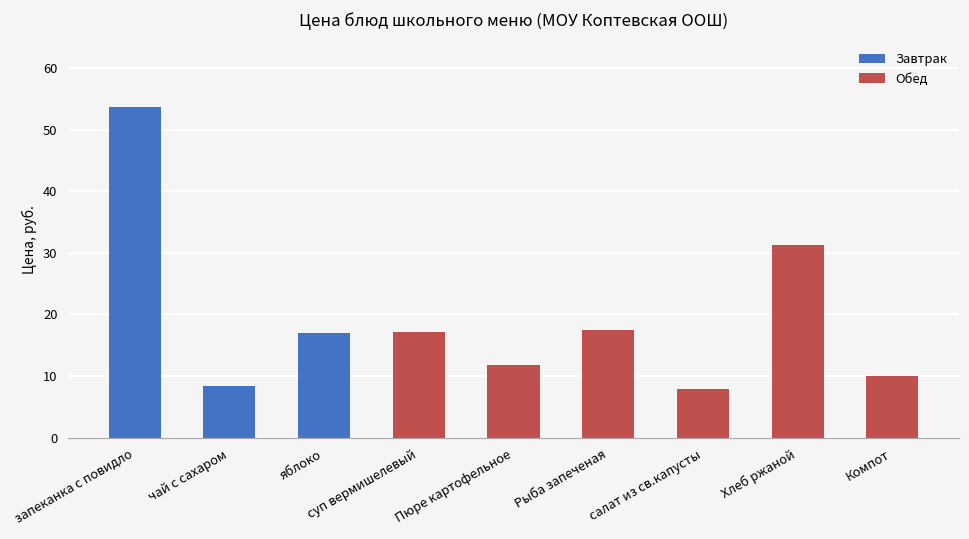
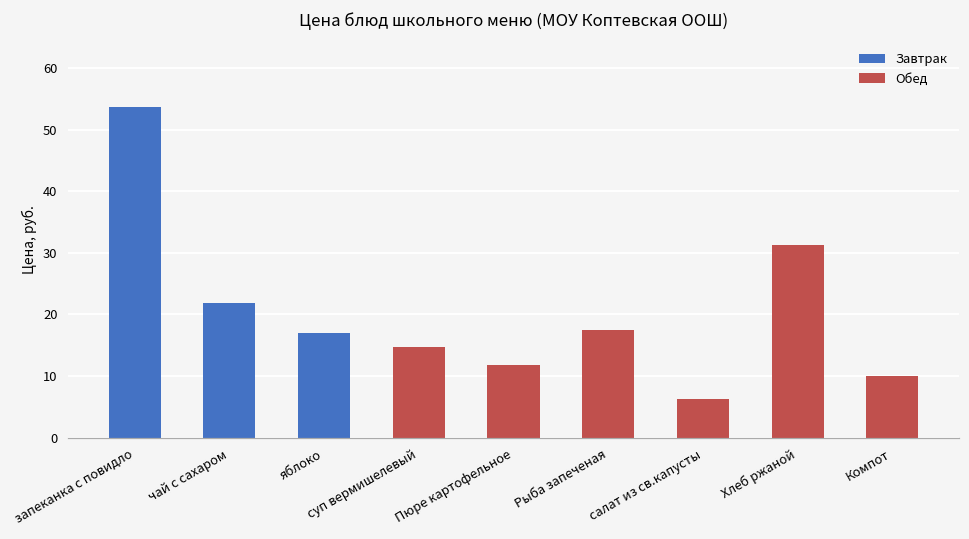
чай с сахаром: 8 -> 22
суп вермишелевый: 17 -> 15
салат из св.капусты: 8 -> 6
